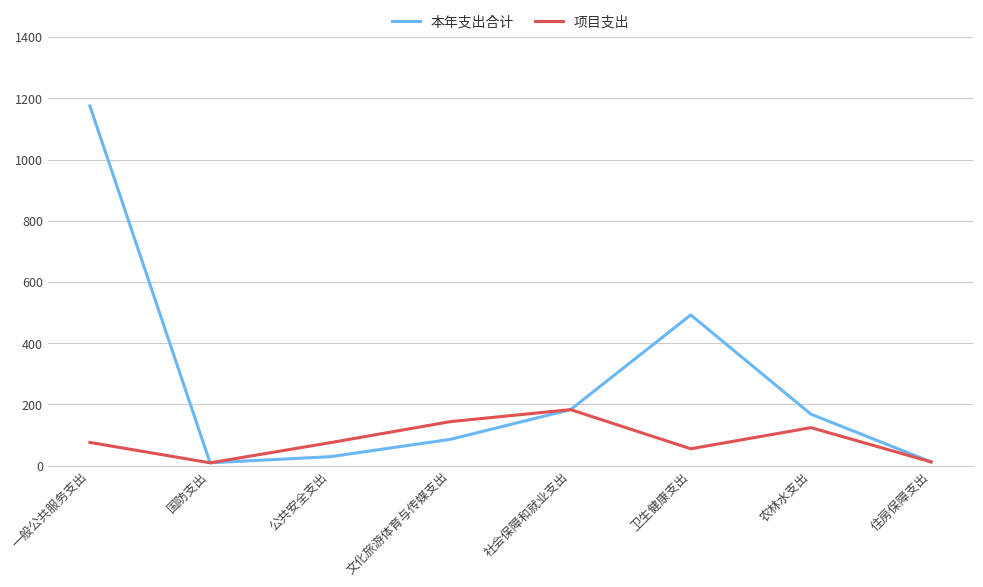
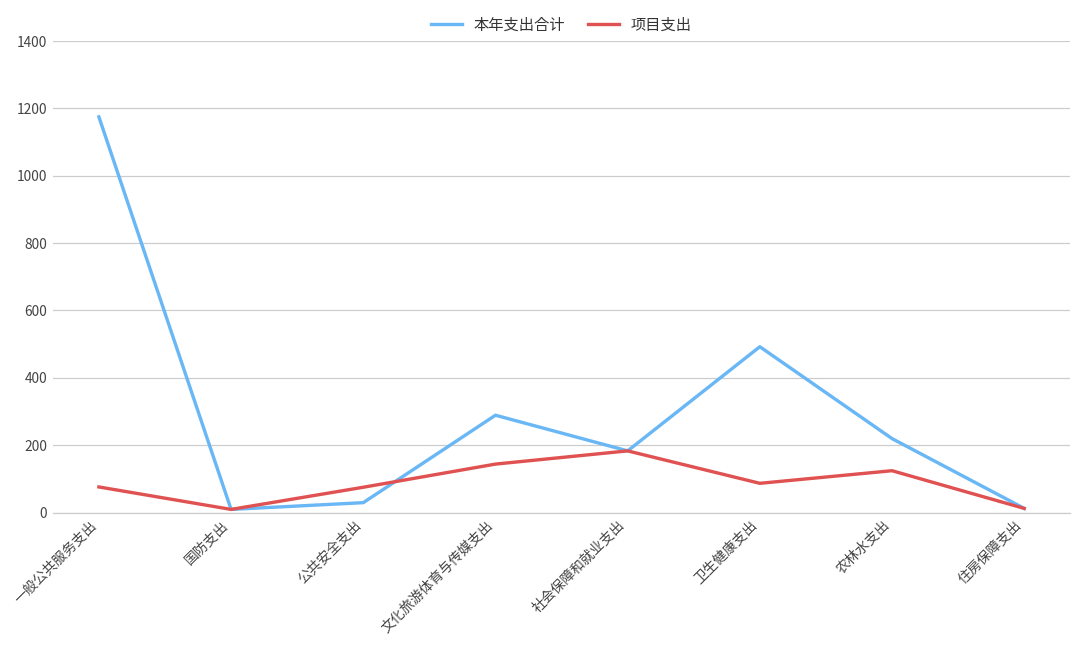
本年支出合计, 文化旅游体育与传媒支出: 90 -> 290
项目支出, 卫生健康支出: 60 -> 90
本年支出合计, 农林水支出: 170 -> 220
